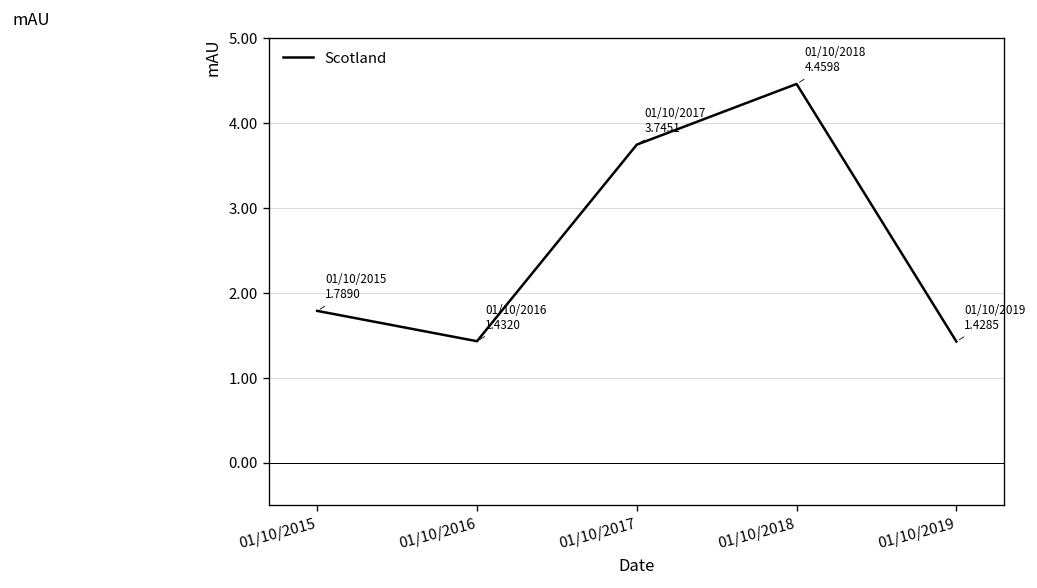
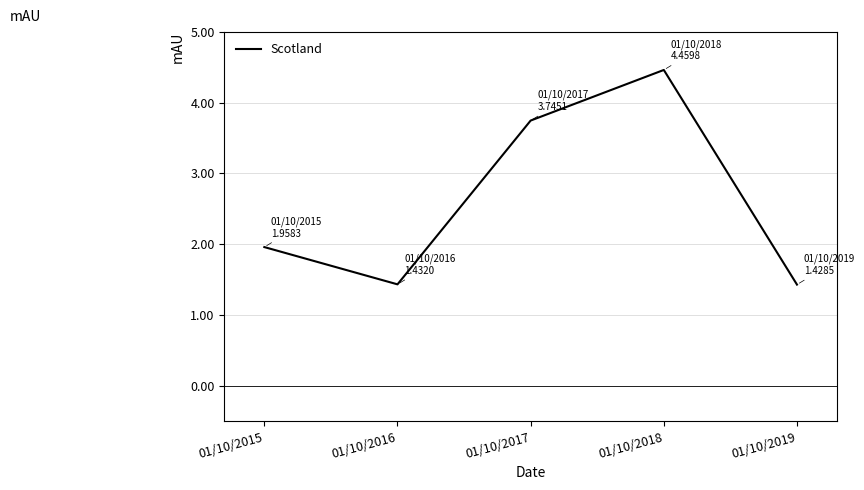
01/10/2015: 1.7890 -> 1.9583
